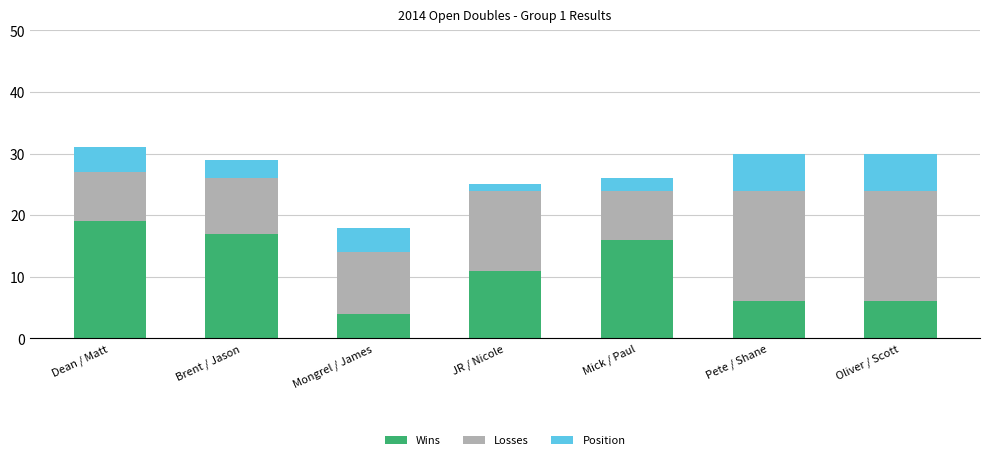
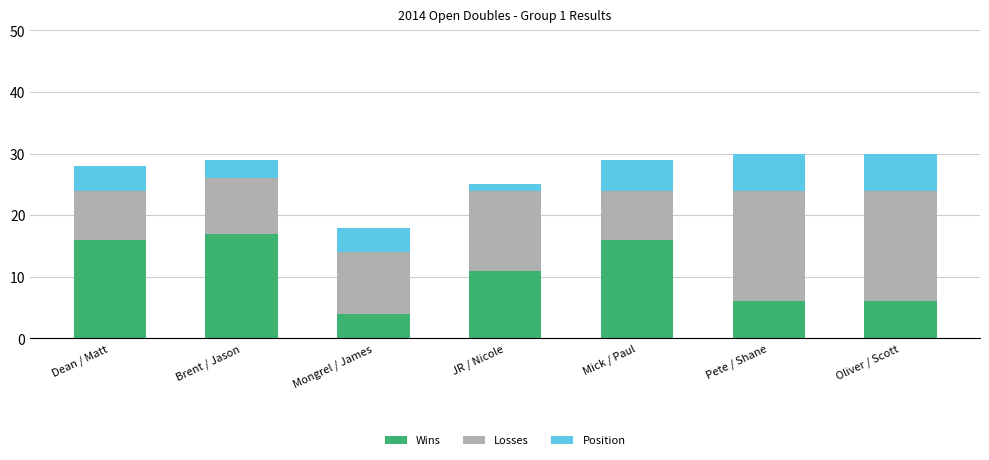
Wins, Dean / Matt: 19 -> 16
Position, Mick / Paul: 2 -> 5
